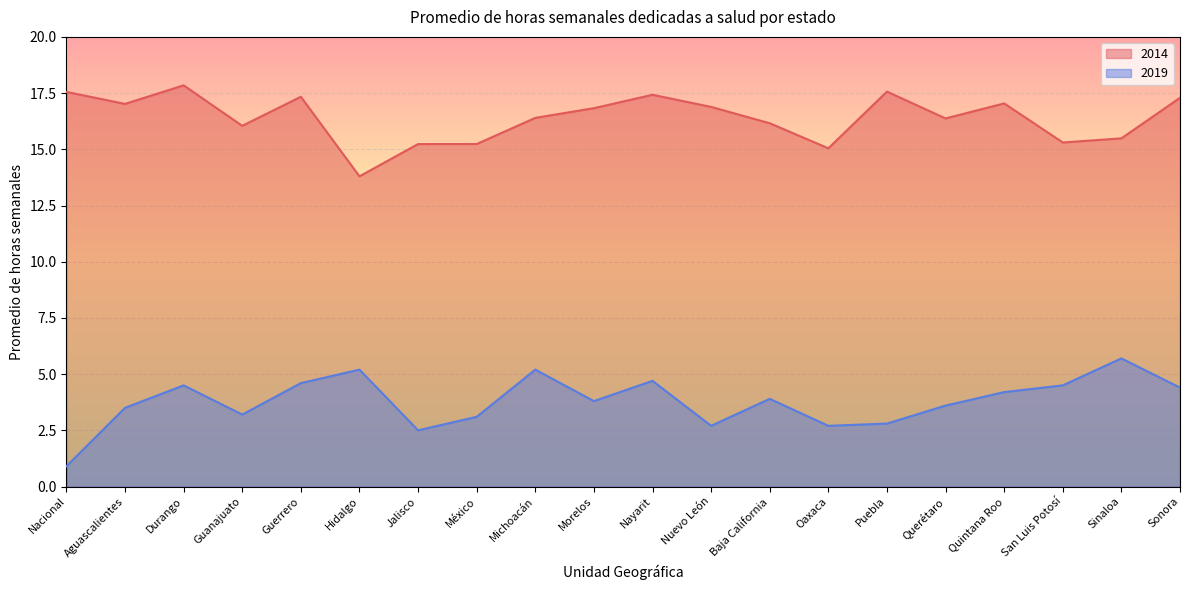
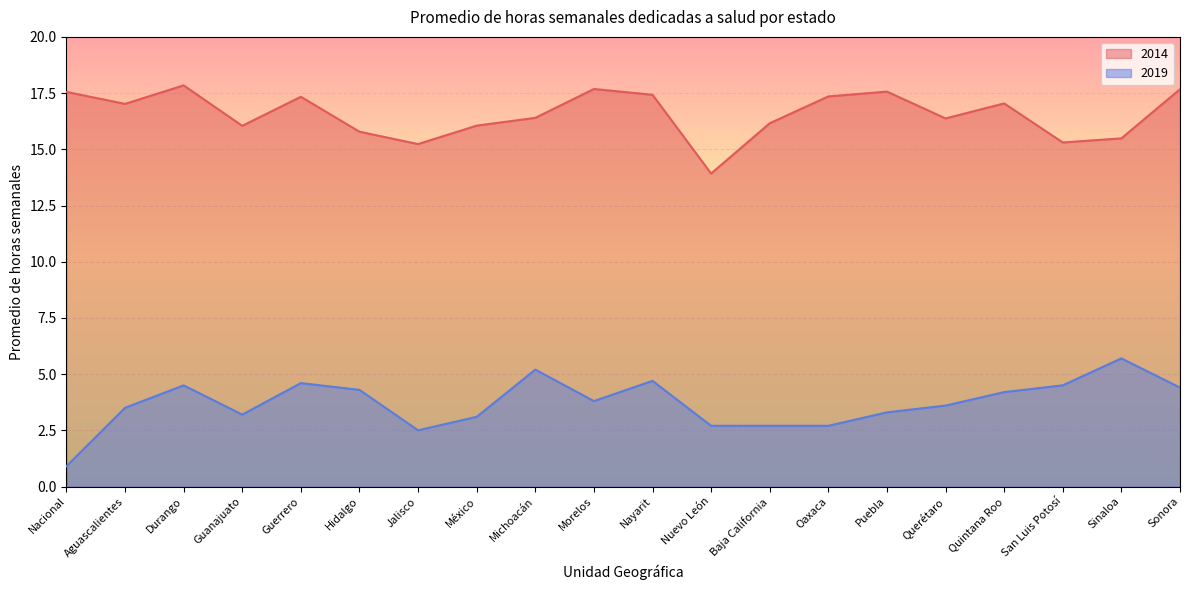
2014, Hidalgo: 13.8 -> 15.8
2019, Hidalgo: 5.2 -> 4.3
2014, México: 15.2 -> 16.1
2014, Morelos: 16.8 -> 17.7
2014, Nuevo León: 16.9 -> 13.9
2019, Baja California: 3.9 -> 2.7
2014, Oaxaca: 15.0 -> 17.4
2019, Puebla: 2.8 -> 3.3
2014, Sonora: 17.3 -> 17.7
